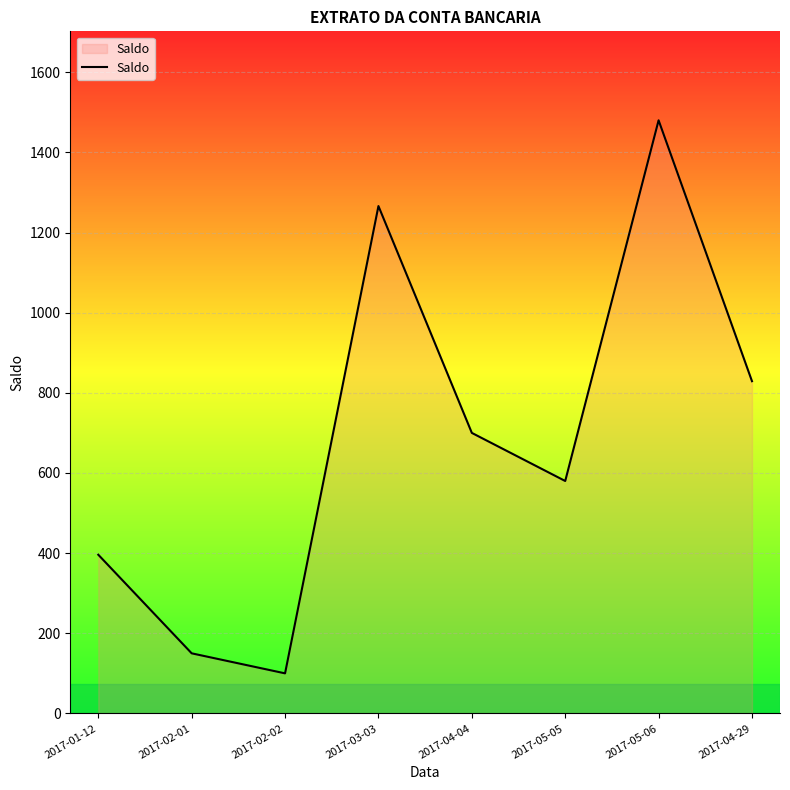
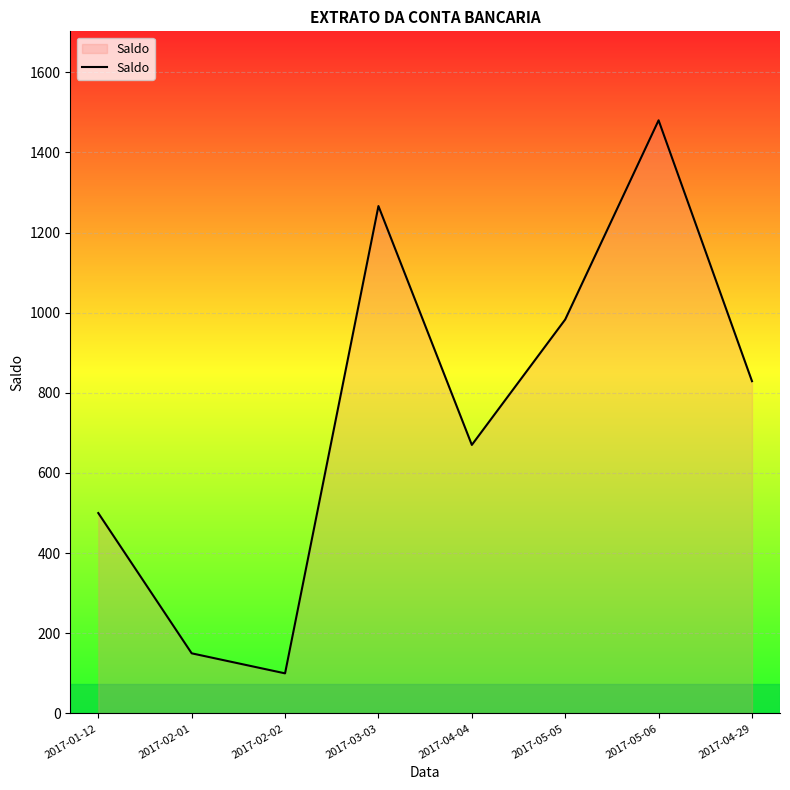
2017-01-12: 400 -> 500
2017-04-04: 700 -> 670
2017-05-05: 580 -> 980
